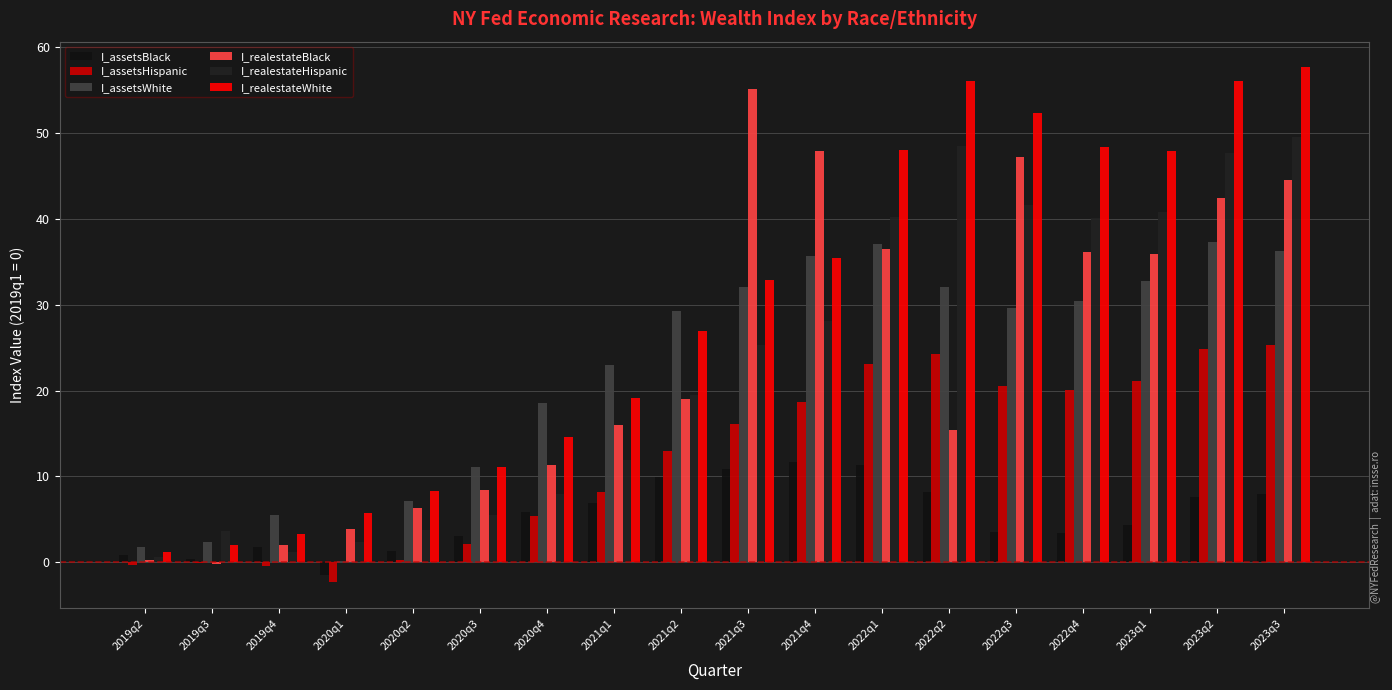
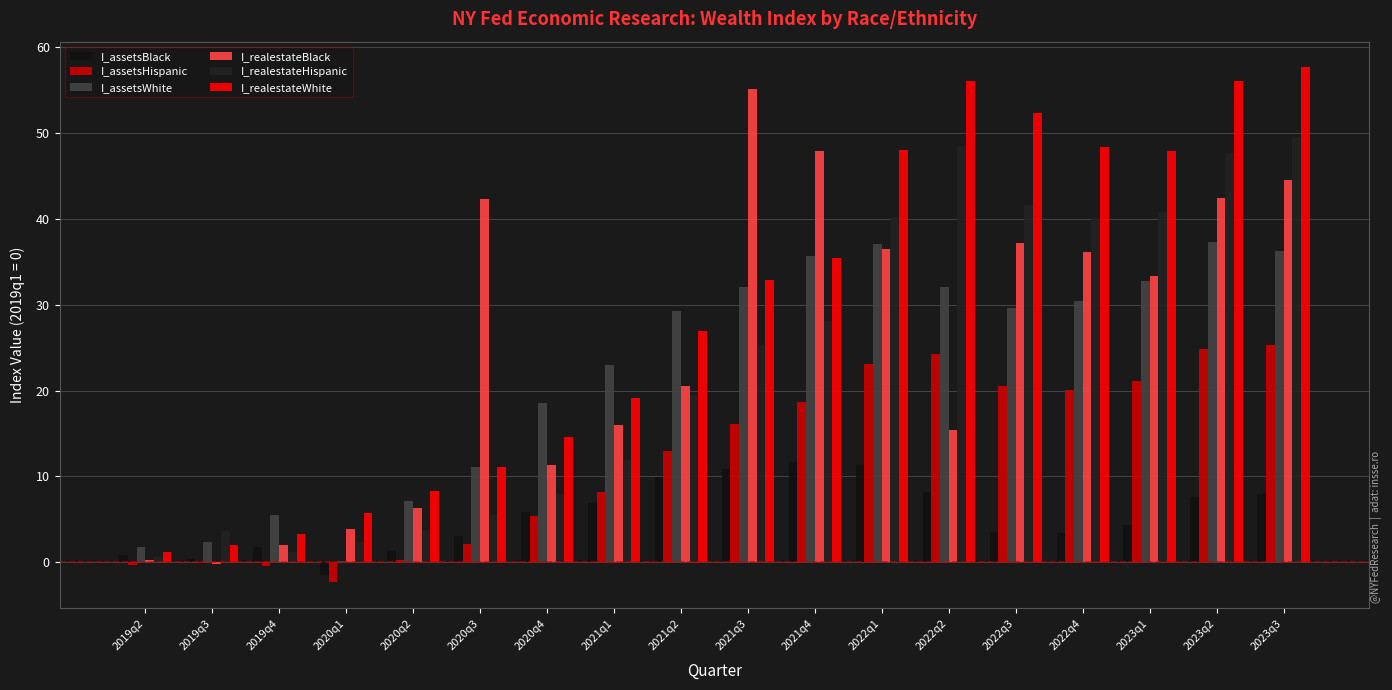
I_realestateBlack, 2020q3: 8 -> 42
I_realestateBlack, 2021q2: 19 -> 21
I_realestateBlack, 2022q3: 47 -> 37
I_realestateBlack, 2023q1: 36 -> 33
